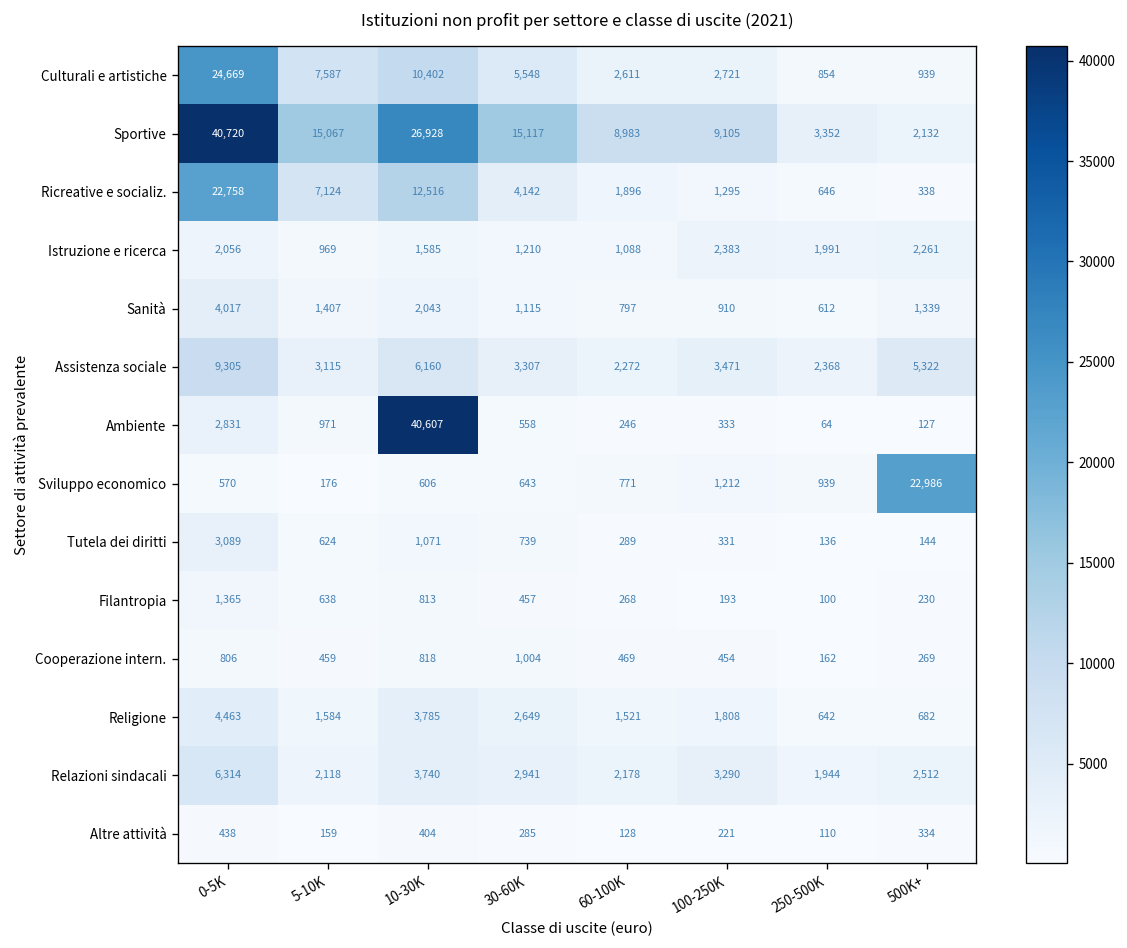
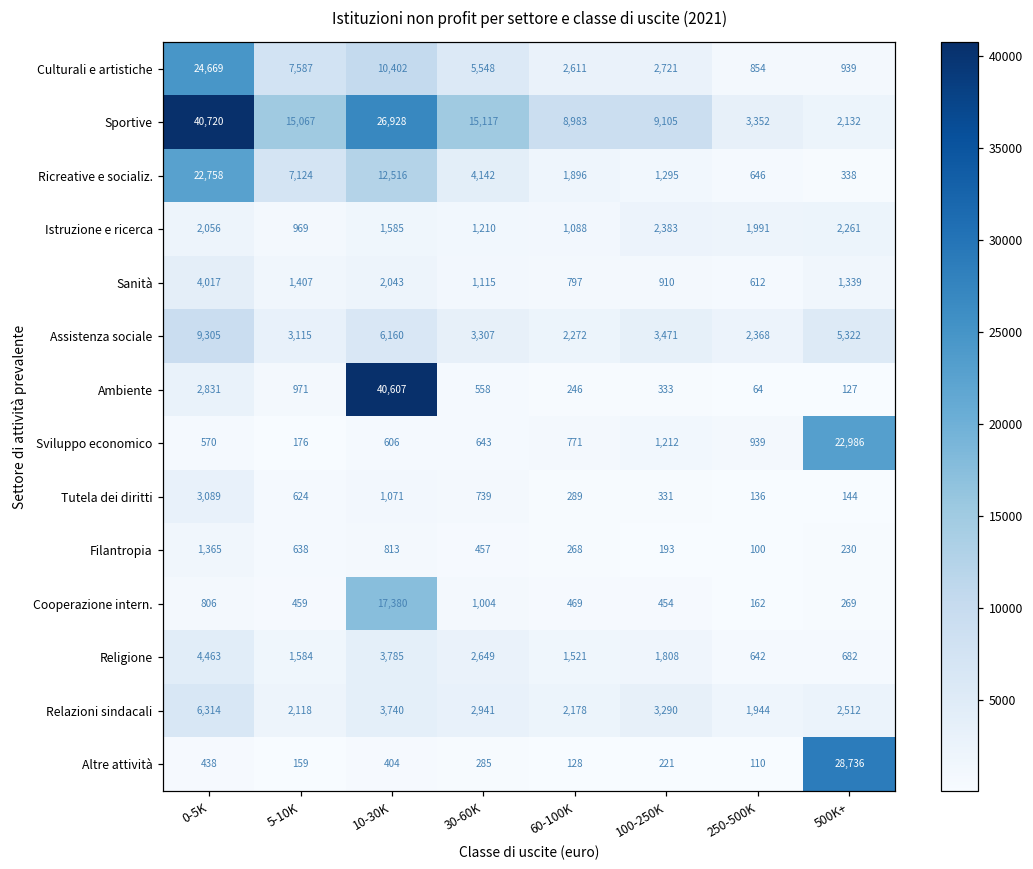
Cooperazione intern., 10-30K: 818 -> 17,380
Altre attività, 500K+: 334 -> 28,736
